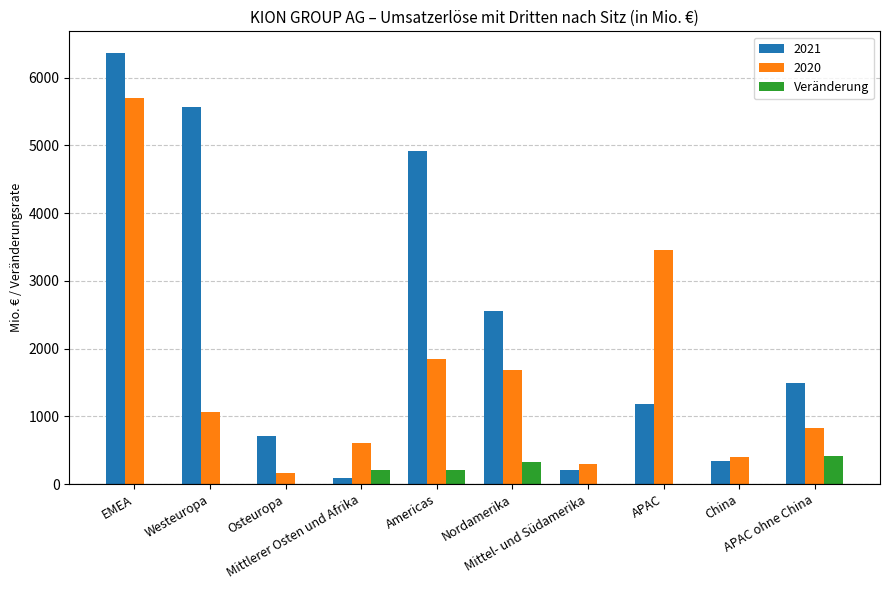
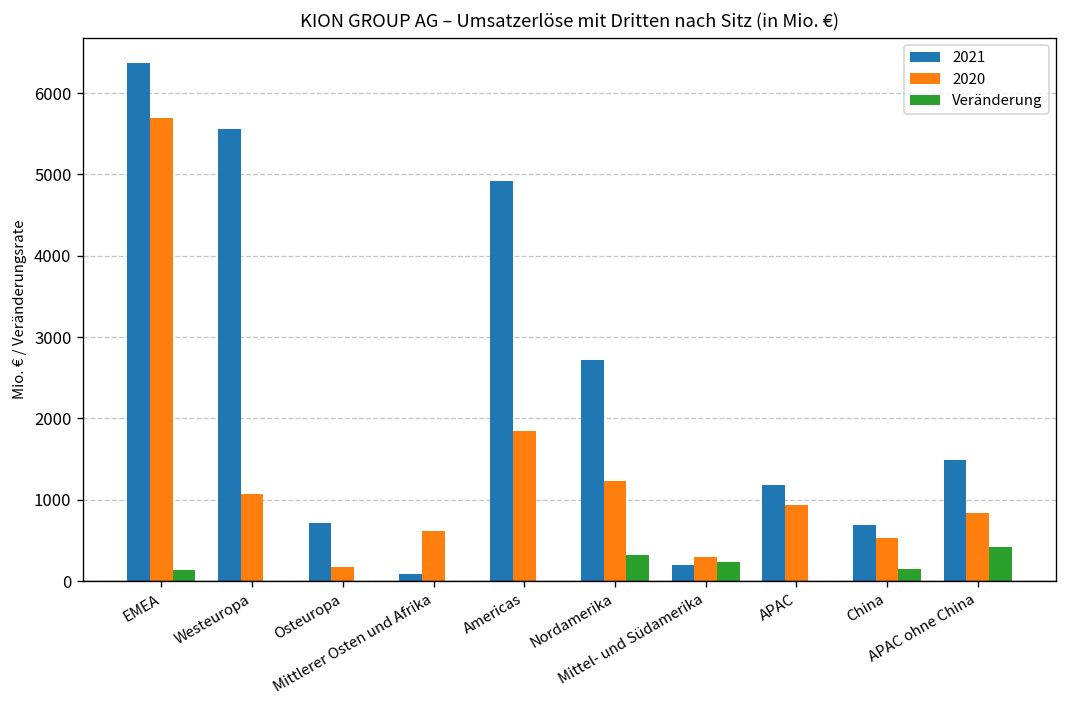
Veränderung, EMEA: 0 -> 100
Veränderung, Mittlerer Osten und Afrika: 200 -> 0
Veränderung, Americas: 200 -> 0
2021, Nordamerika: 2500 -> 2700
2020, Nordamerika: 1700 -> 1200
Veränderung, Mittel- und Südamerika: 0 -> 200
2020, APAC: 3500 -> 900
2021, China: 300 -> 700
2020, China: 400 -> 500
Veränderung, China: 0 -> 100
